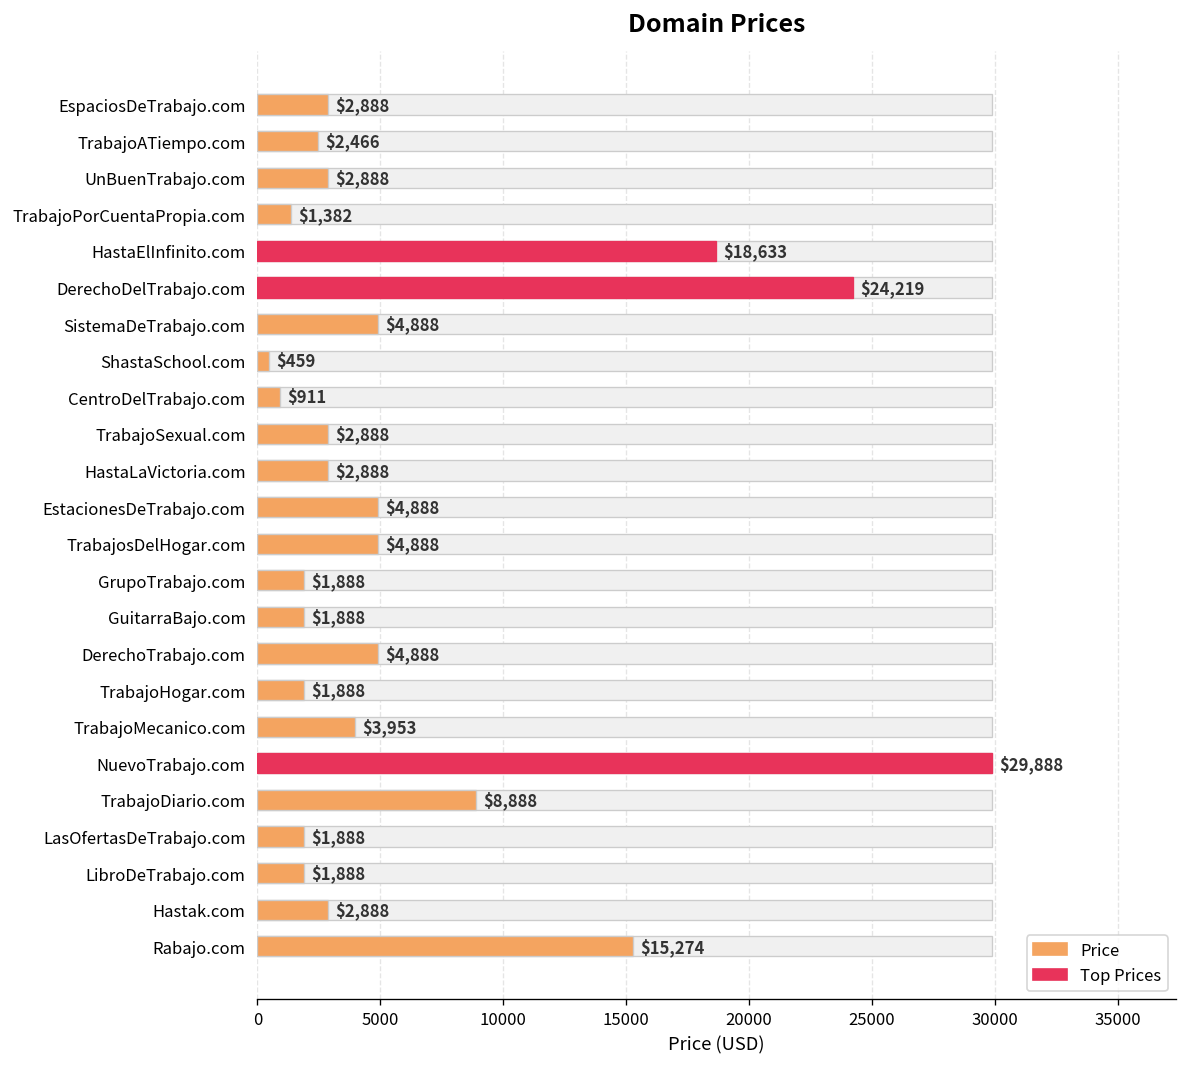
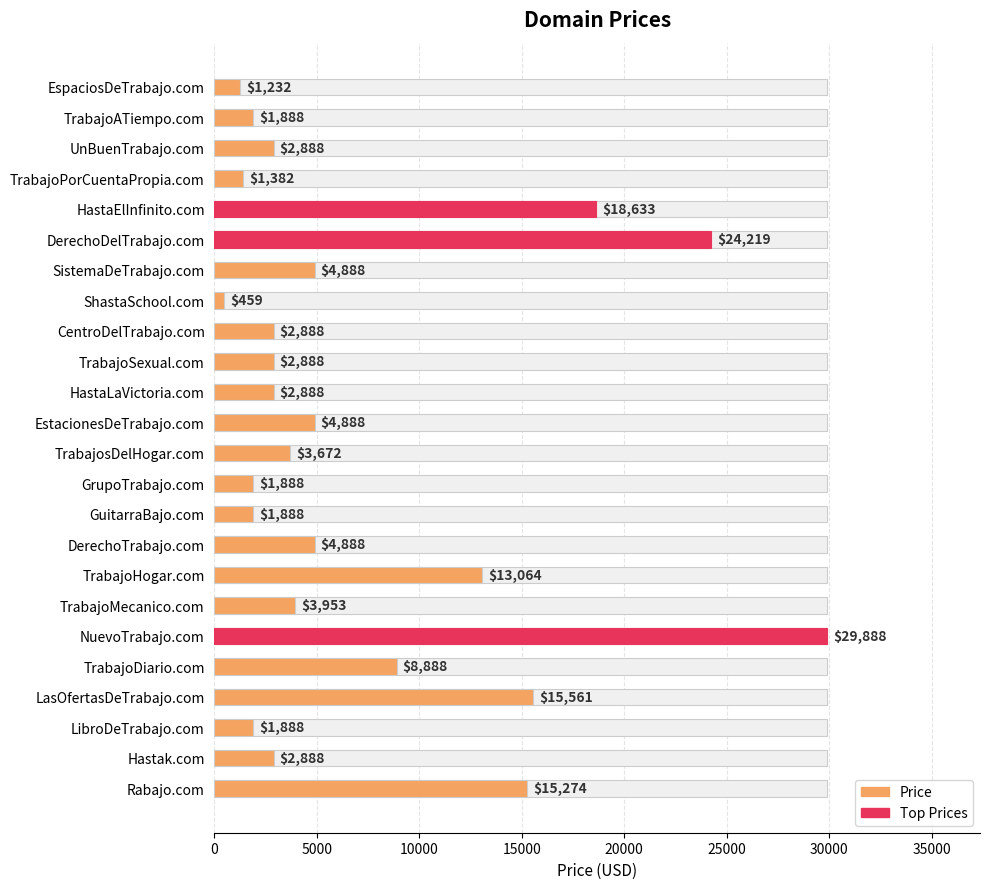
Price, EspaciosDeTrabajo.com: $2,888 -> $1,232
Price, TrabajoATiempo.com: $2,466 -> $1,888
Price, CentroDelTrabajo.com: $911 -> $2,888
Price, TrabajosDelHogar.com: $4,888 -> $3,672
Price, TrabajoHogar.com: $1,888 -> $13,064
Price, LasOfertasDeTrabajo.com: $1,888 -> $15,561
